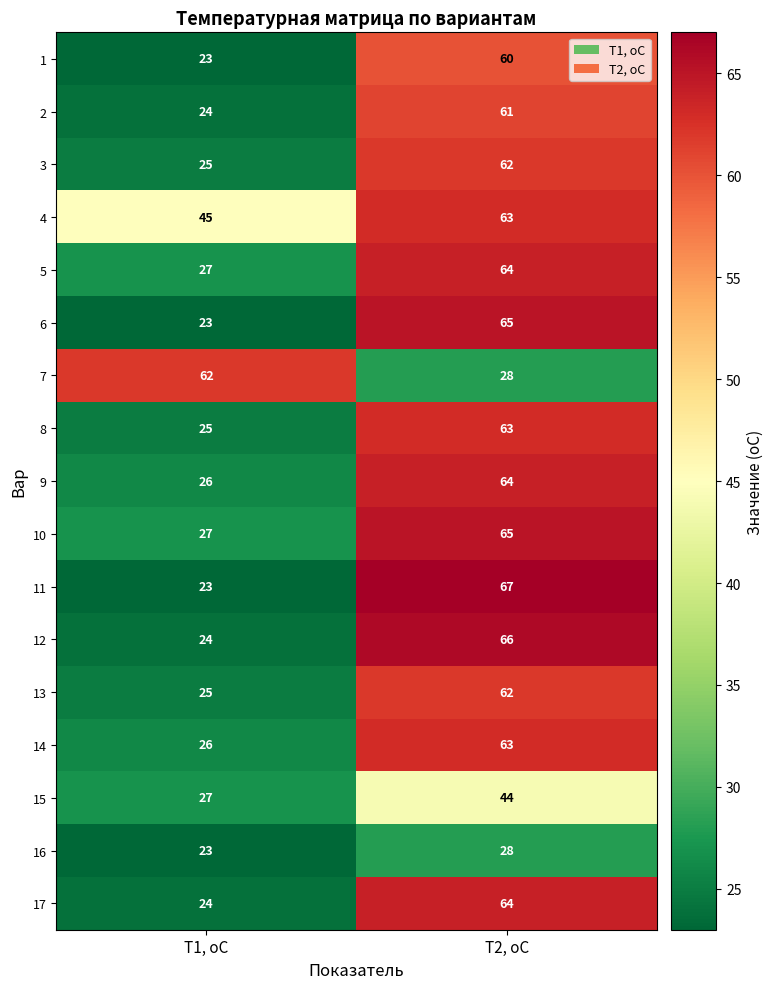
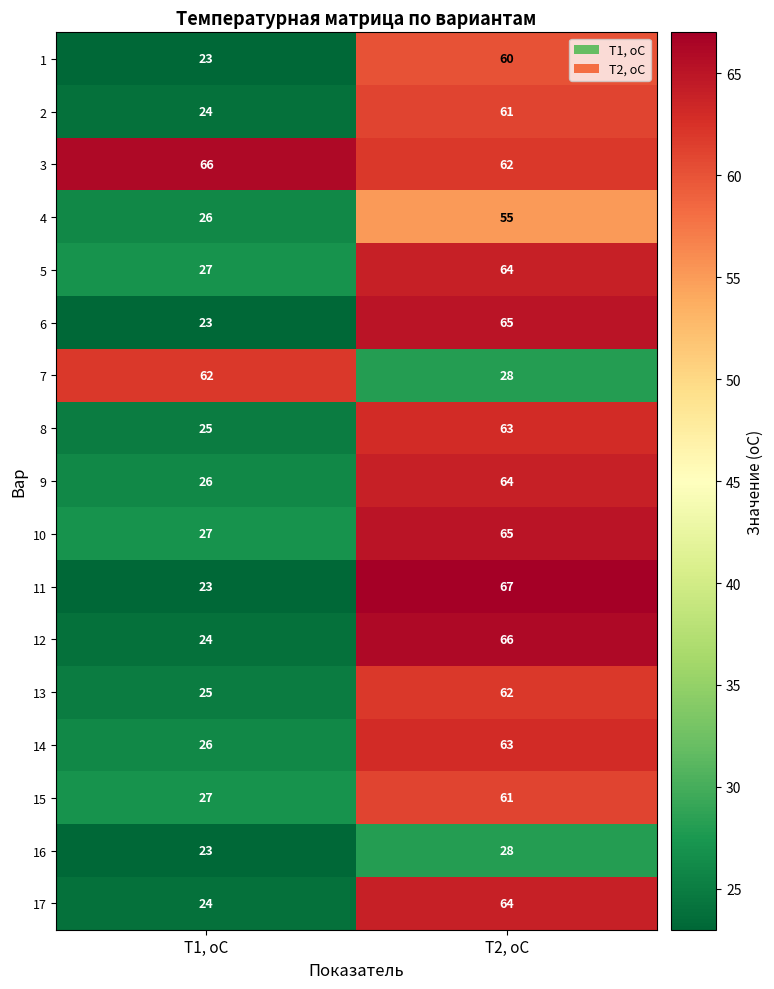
3, Т1, оС: 25 -> 66
4, Т1, оС: 45 -> 26
4, Т2, оС: 63 -> 55
15, Т2, оС: 44 -> 61
